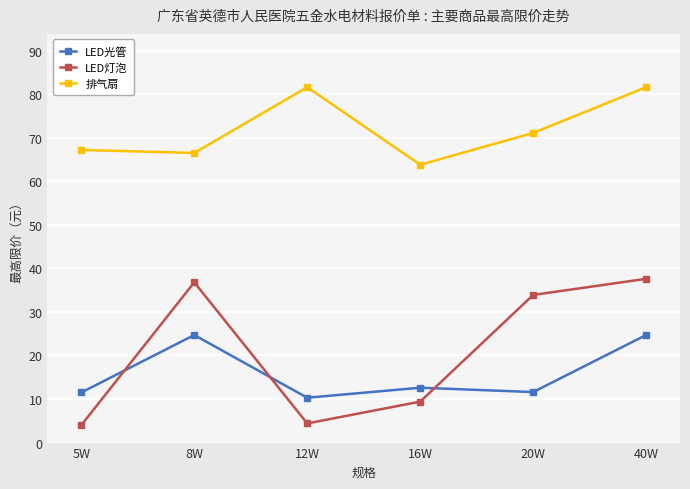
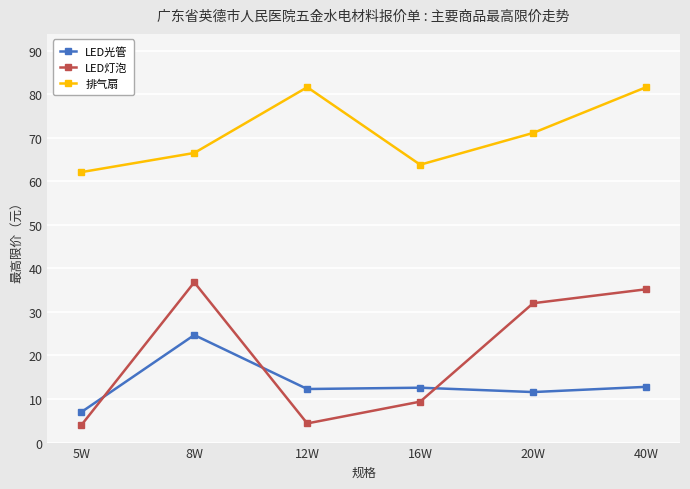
LED光管, 5W: 12 -> 7
排气扇, 5W: 67 -> 62
LED光管, 12W: 10 -> 12
LED灯泡, 20W: 34 -> 32
LED光管, 40W: 25 -> 13
LED灯泡, 40W: 38 -> 35
